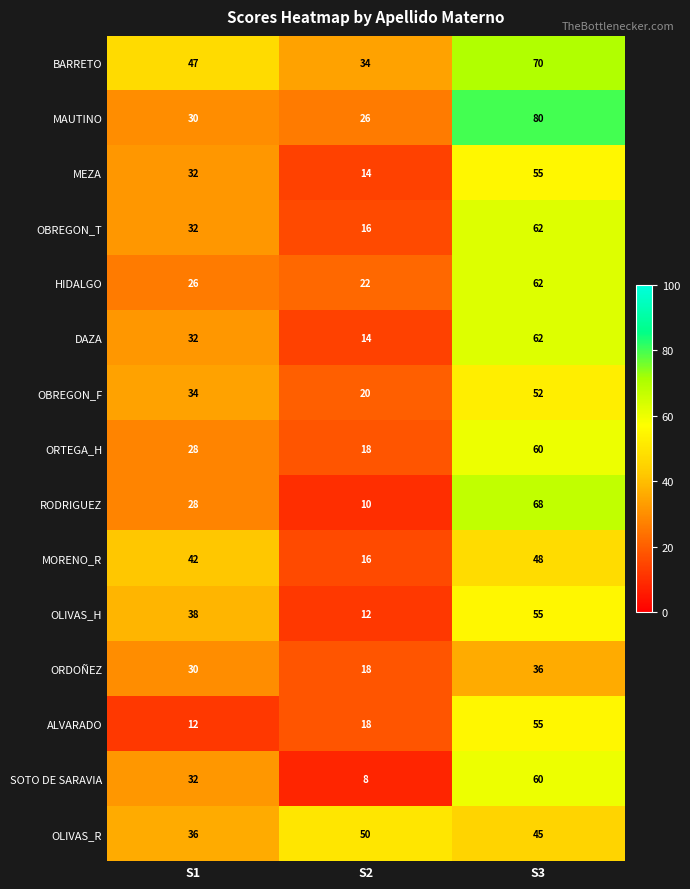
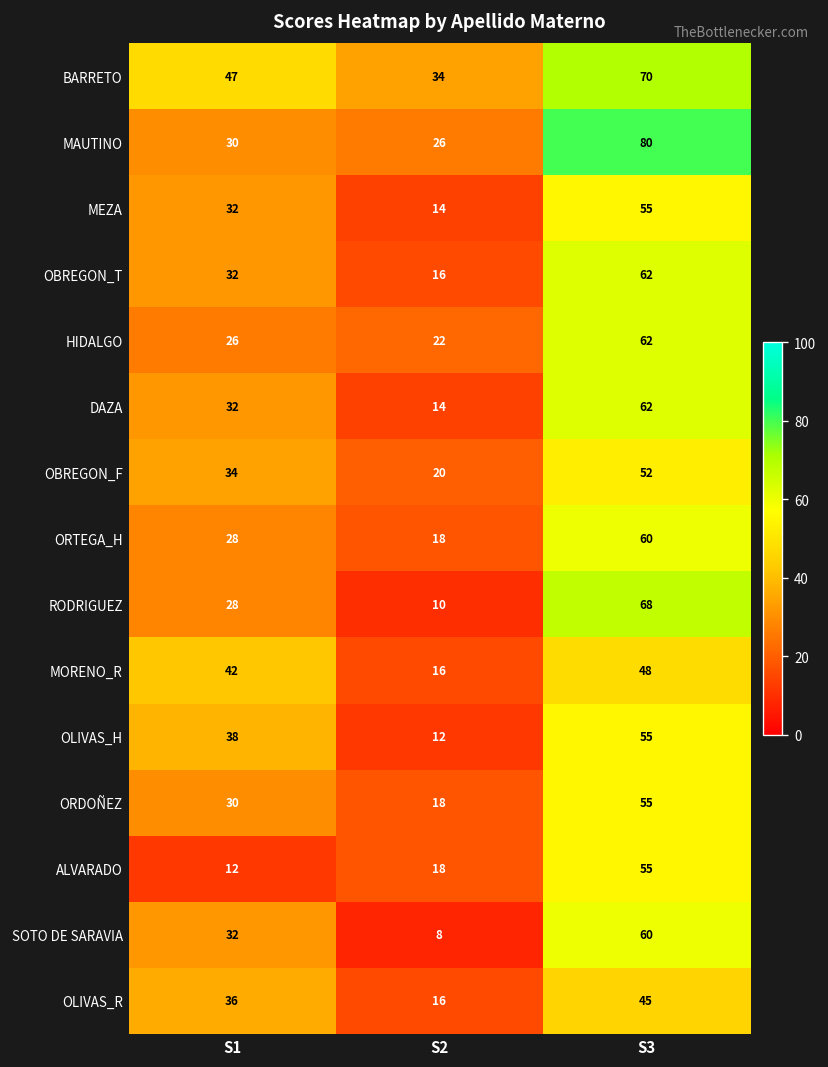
ORDOÑEZ, S3: 36 -> 55
OLIVAS_R, S2: 50 -> 16
